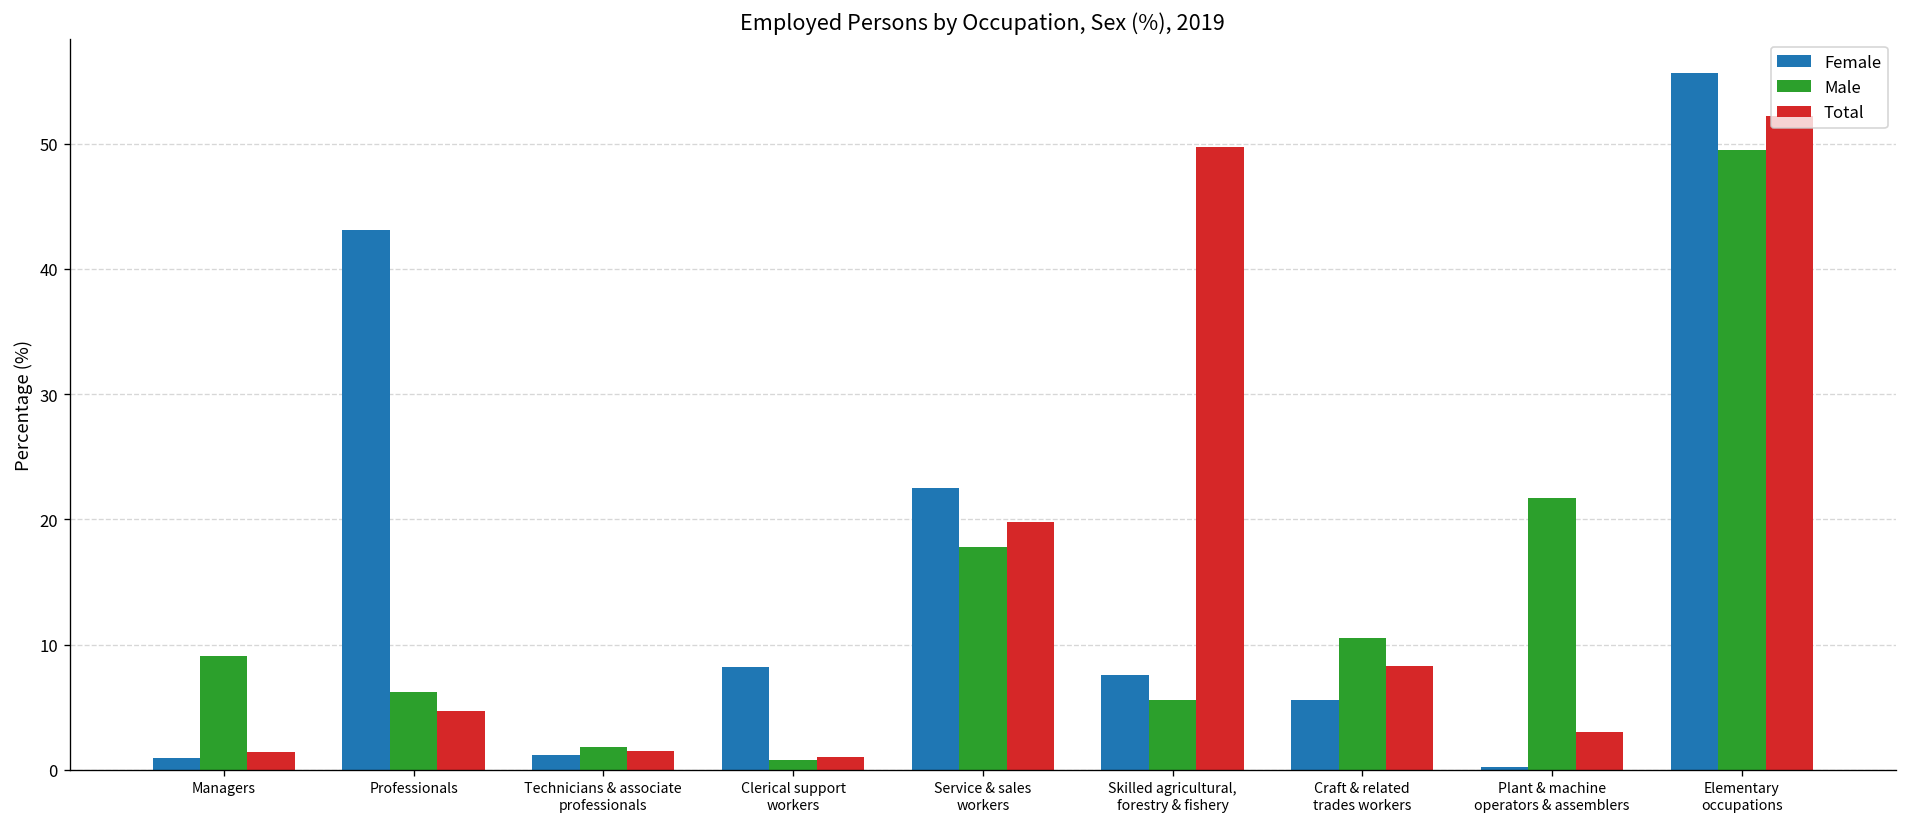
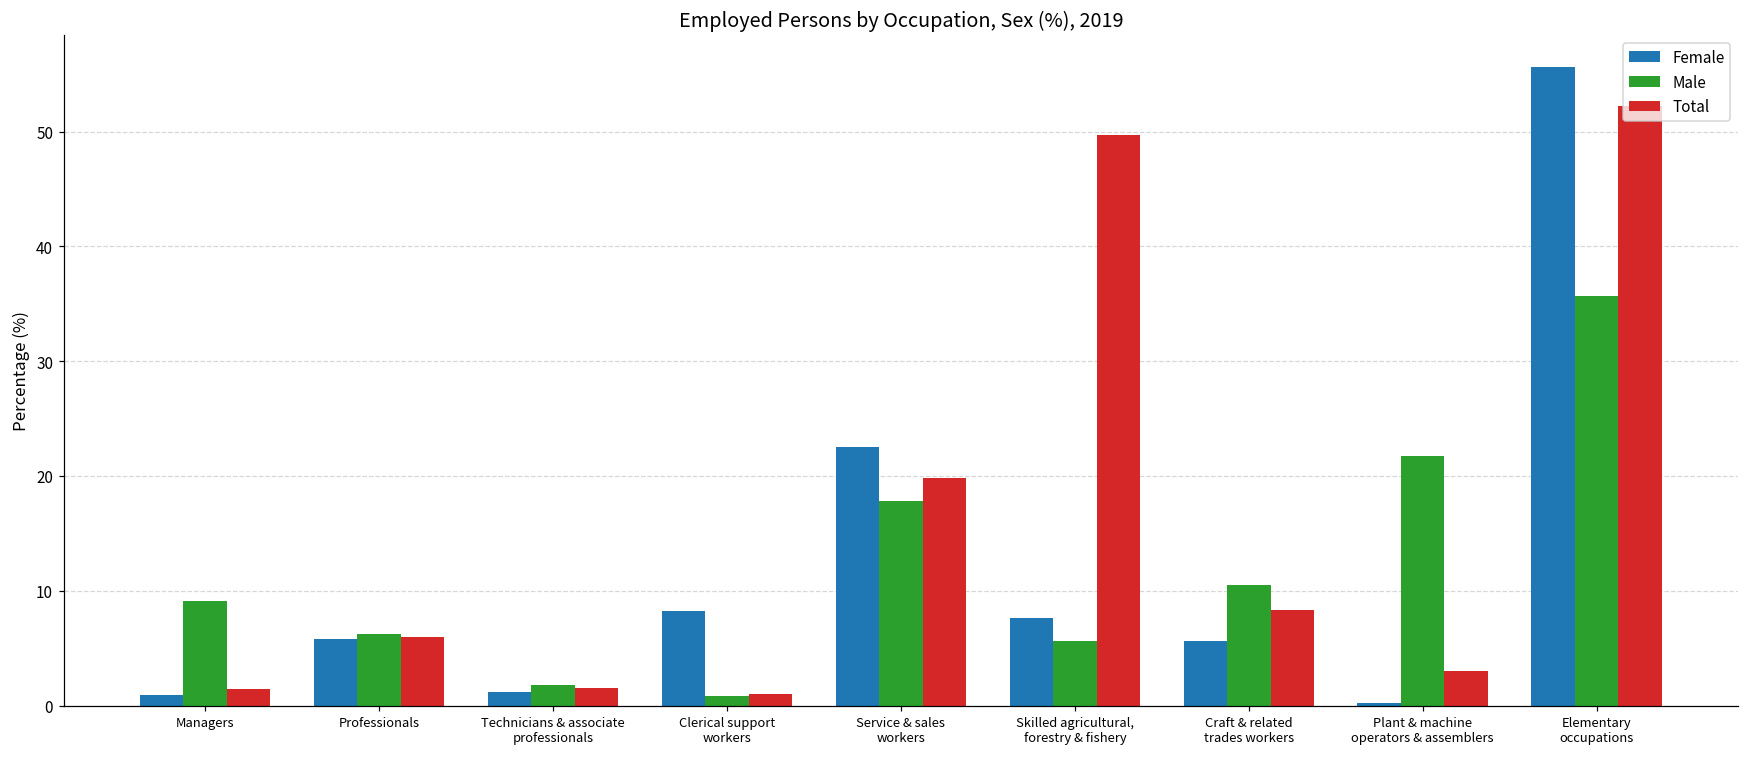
Female, Professionals: 43.1 -> 5.8
Total, Professionals: 4.7 -> 6.0
Male, Elementary occupations: 49.5 -> 35.7
